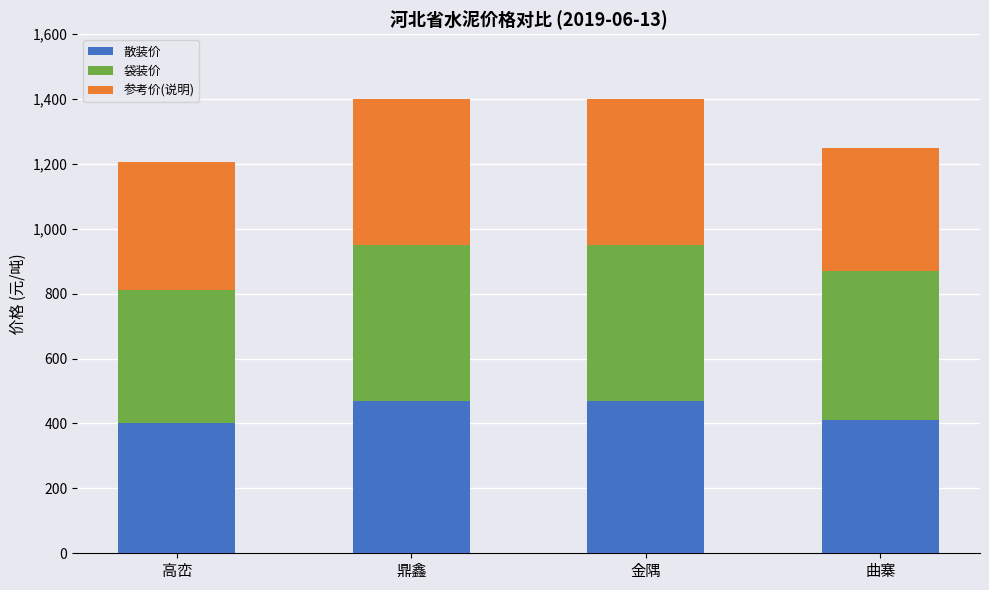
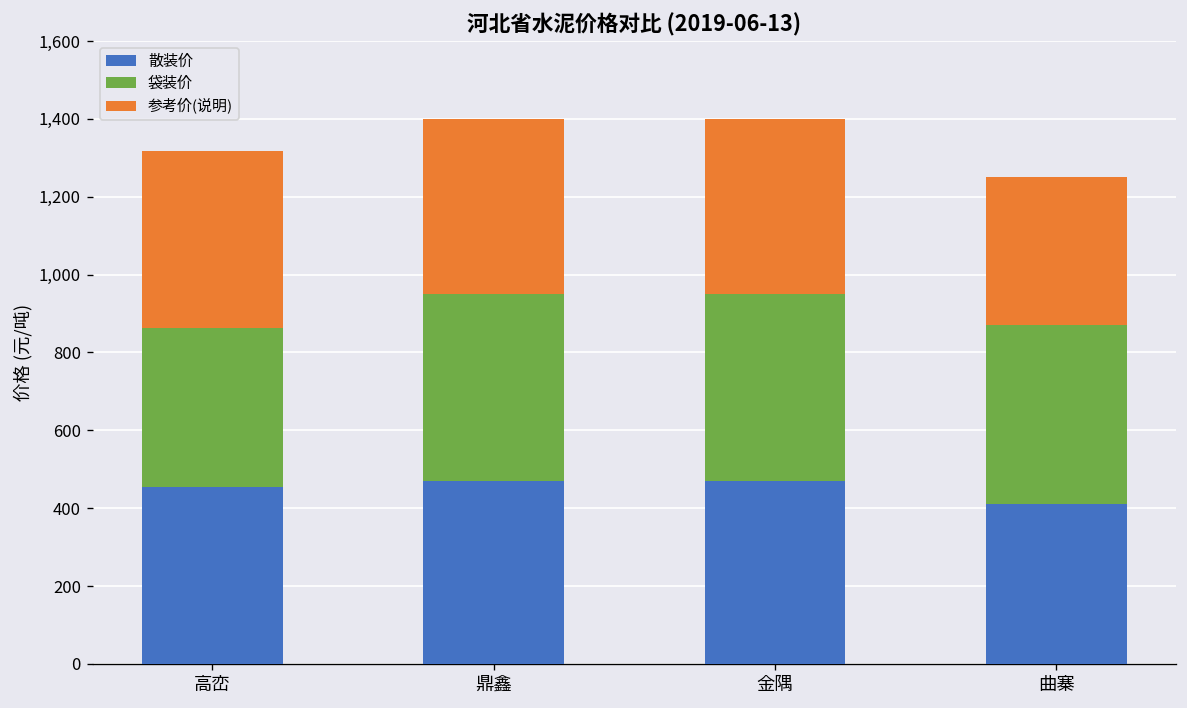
散装价, 高峦: 400 -> 450
参考价(说明), 高峦: 400 -> 450
